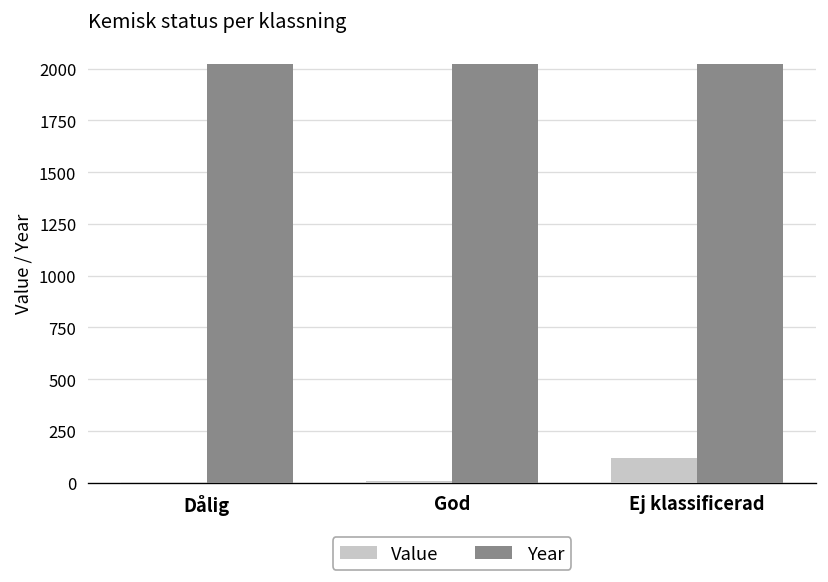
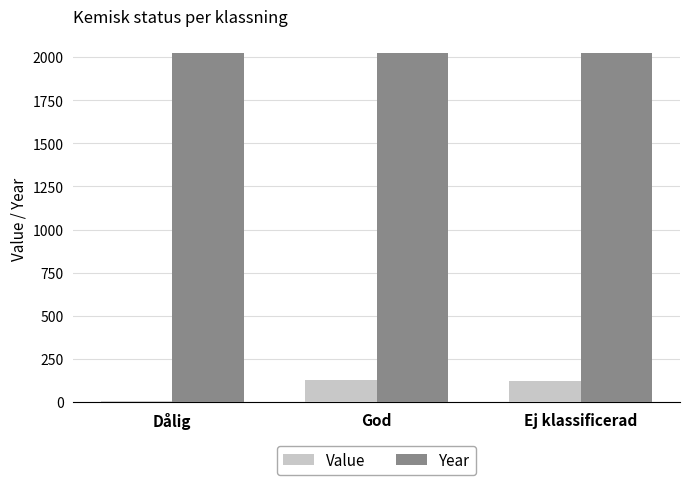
Value, God: 10 -> 130
